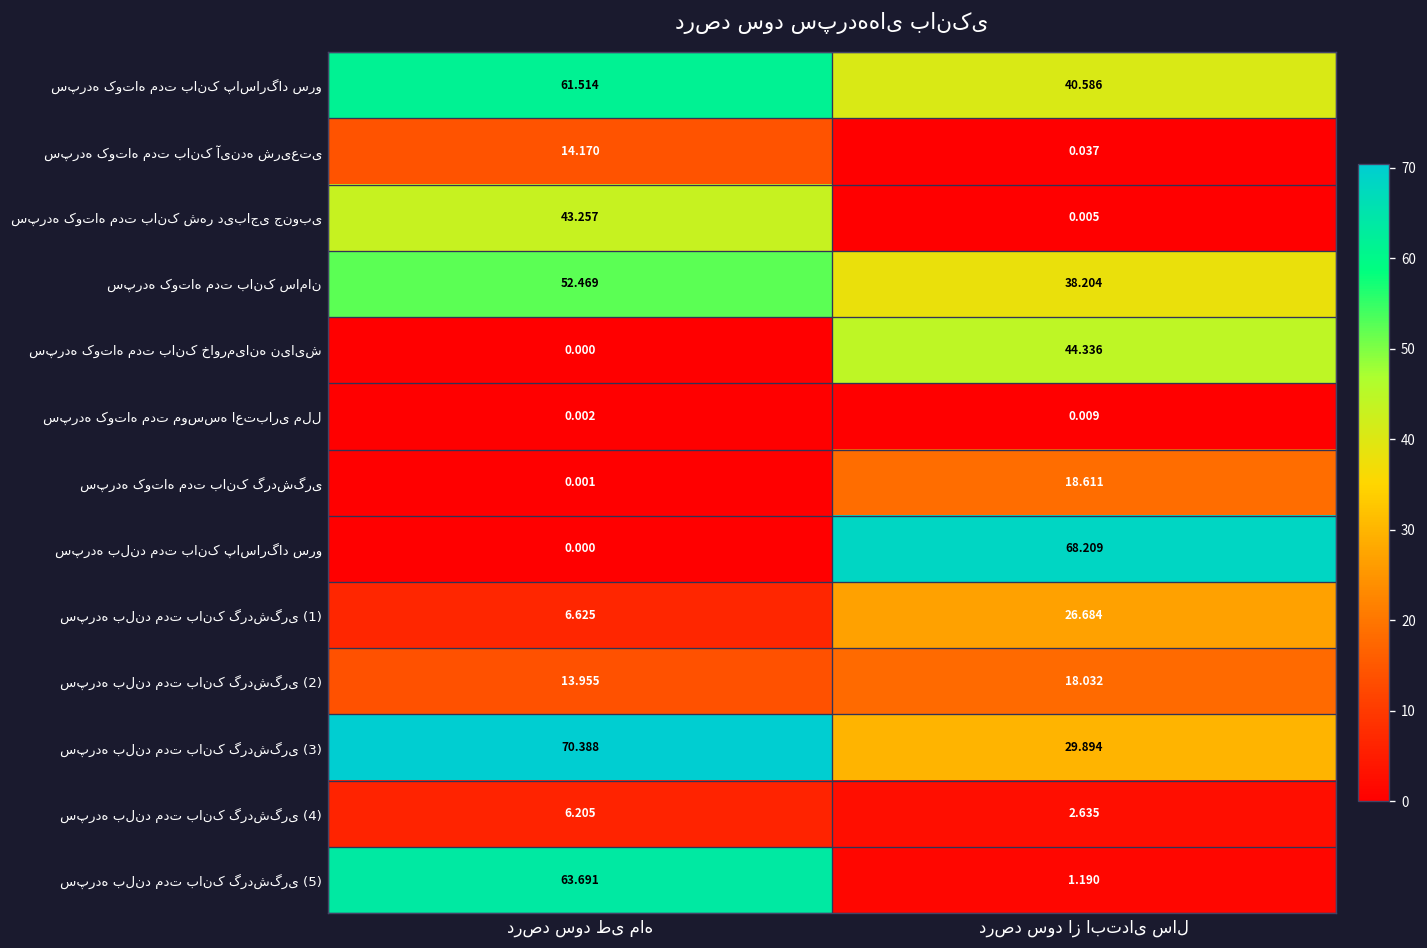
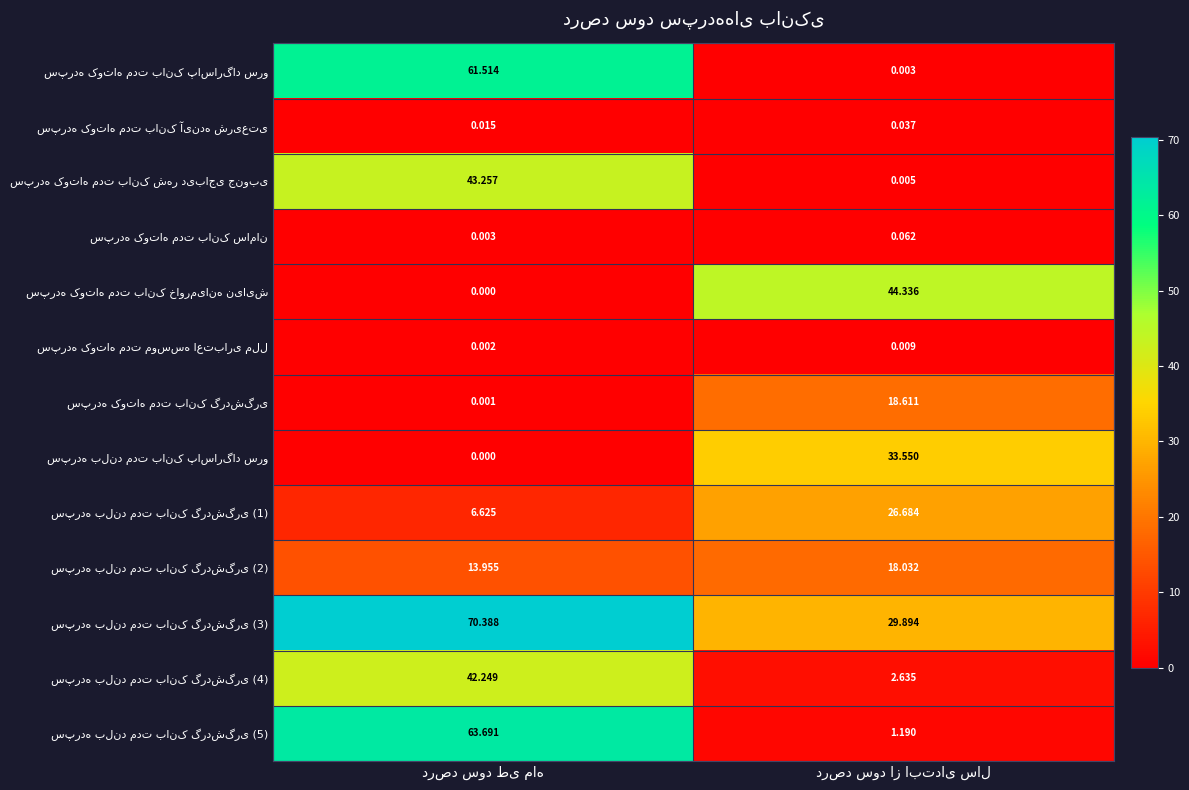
سپرده کوتاه مدت بانک پاسارگاد سرو, درصد سود از ابتدای سال: 40.586 -> 0.003
سپرده کوتاه مدت بانک آینده شریعتی, درصد سود طی ماه: 14.170 -> 0.015
سپرده کوتاه مدت بانک سامان, درصد سود طی ماه: 52.469 -> 0.003
سپرده کوتاه مدت بانک سامان, درصد سود از ابتدای سال: 38.204 -> 0.062
سپرده بلند مدت بانک پاسارگاد سرو, درصد سود از ابتدای سال: 68.209 -> 33.550
سپرده بلند مدت بانک گردشگری (4), درصد سود طی ماه: 6.205 -> 42.249
